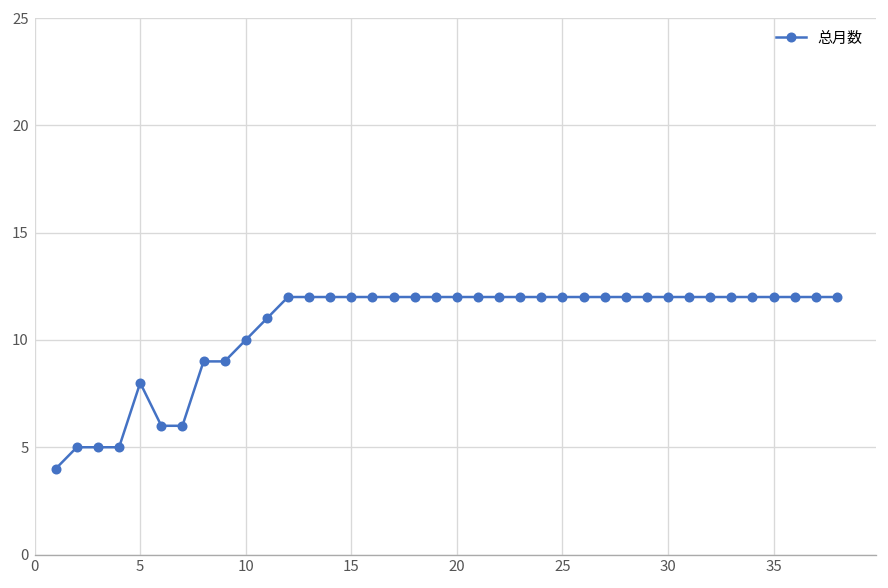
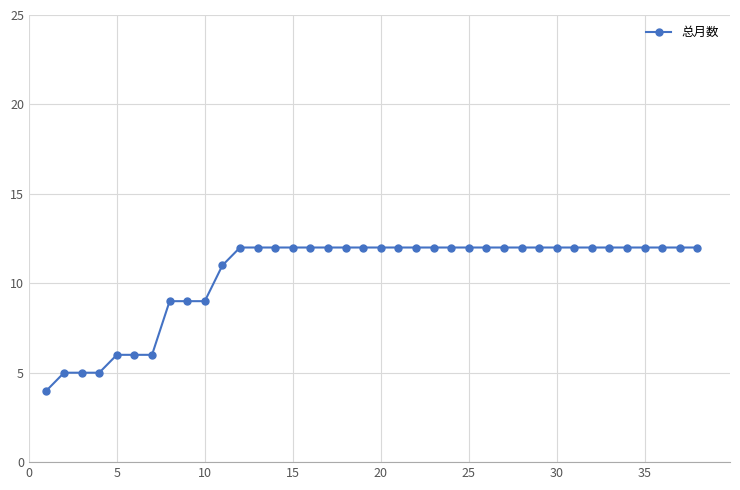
5: 8 -> 6
10: 10 -> 9
